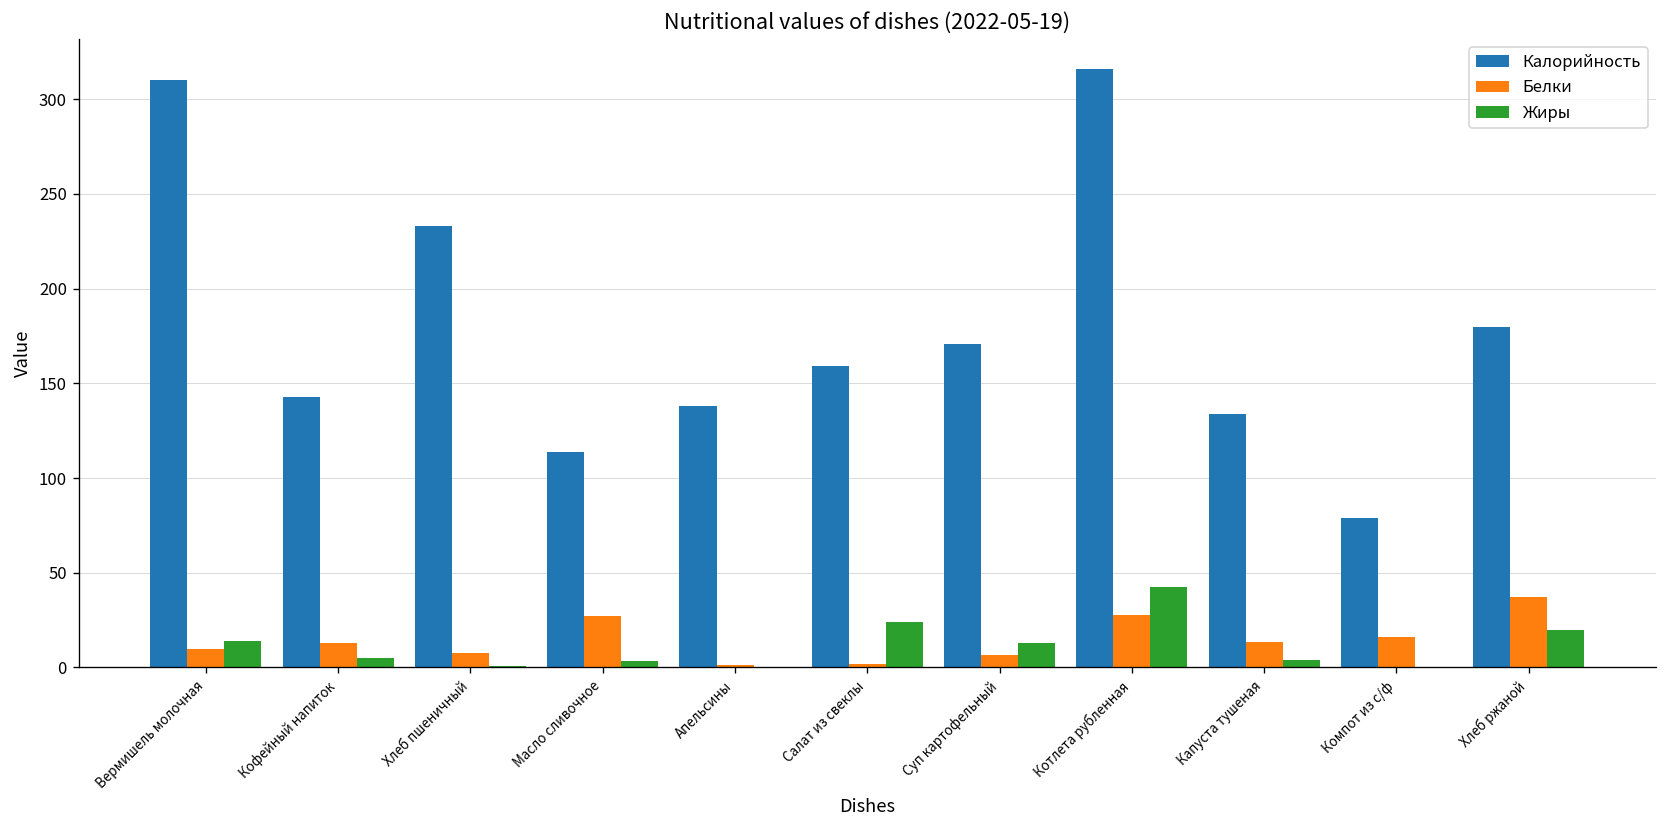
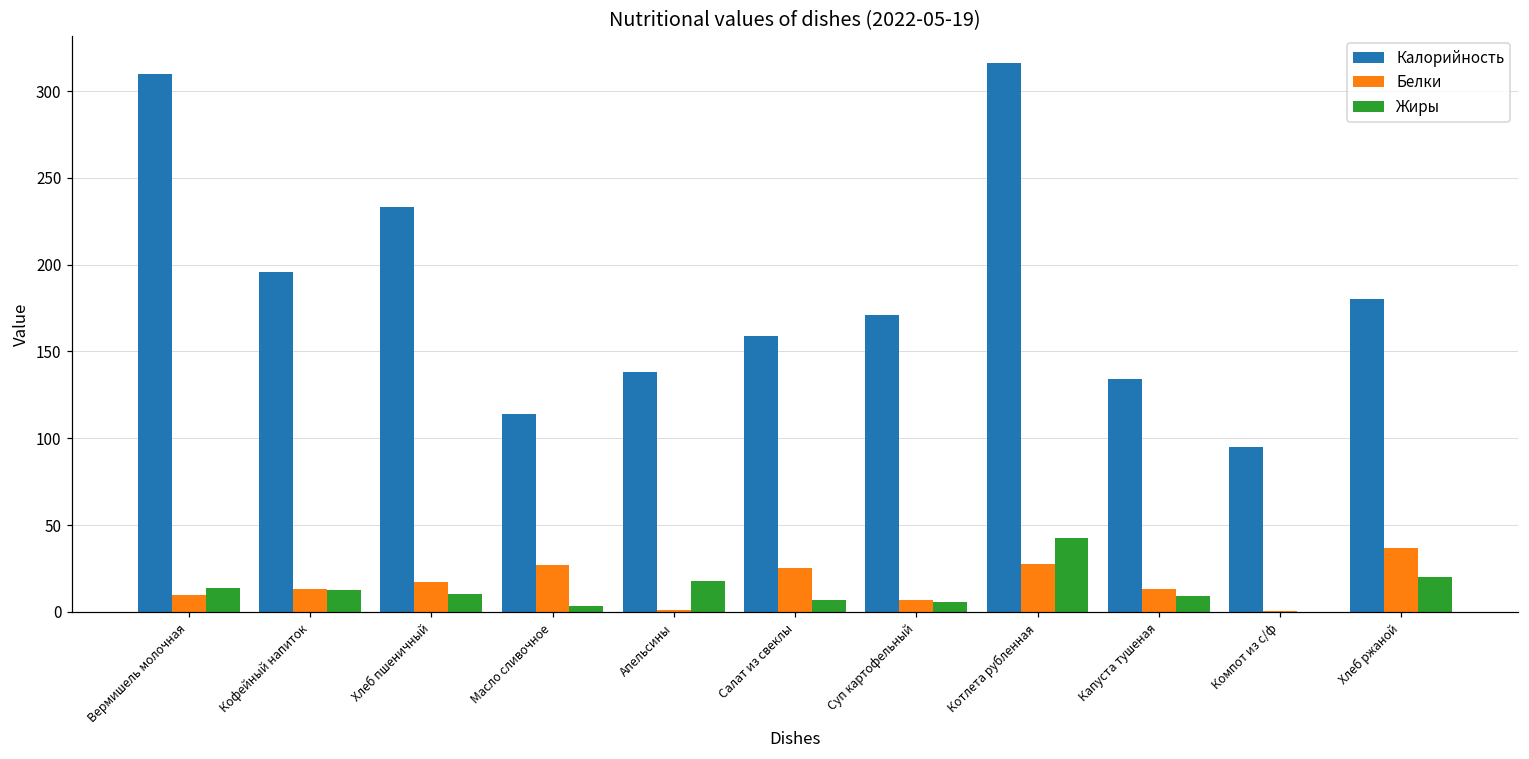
Калорийность, Кофейный напиток: 143 -> 196
Жиры, Кофейный напиток: 5 -> 13
Белки, Хлеб пшеничный: 8 -> 17
Жиры, Хлеб пшеничный: 1 -> 10
Жиры, Апельсины: 0 -> 18
Белки, Салат из свеклы: 2 -> 25
Жиры, Салат из свеклы: 24 -> 7
Жиры, Суп картофельный: 13 -> 6
Жиры, Капуста тушеная: 4 -> 9
Калорийность, Компот из с/ф: 79 -> 95
Белки, Компот из с/ф: 16 -> 0
